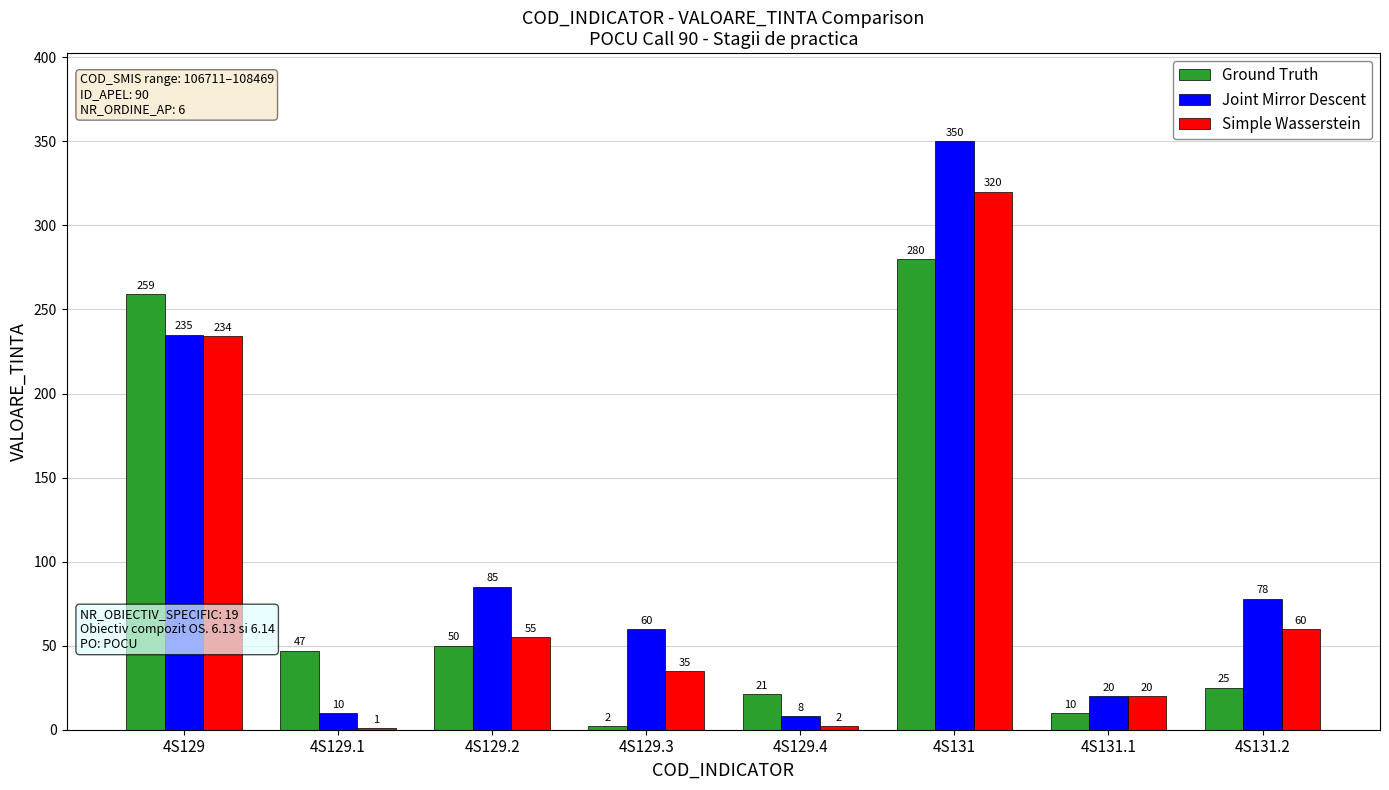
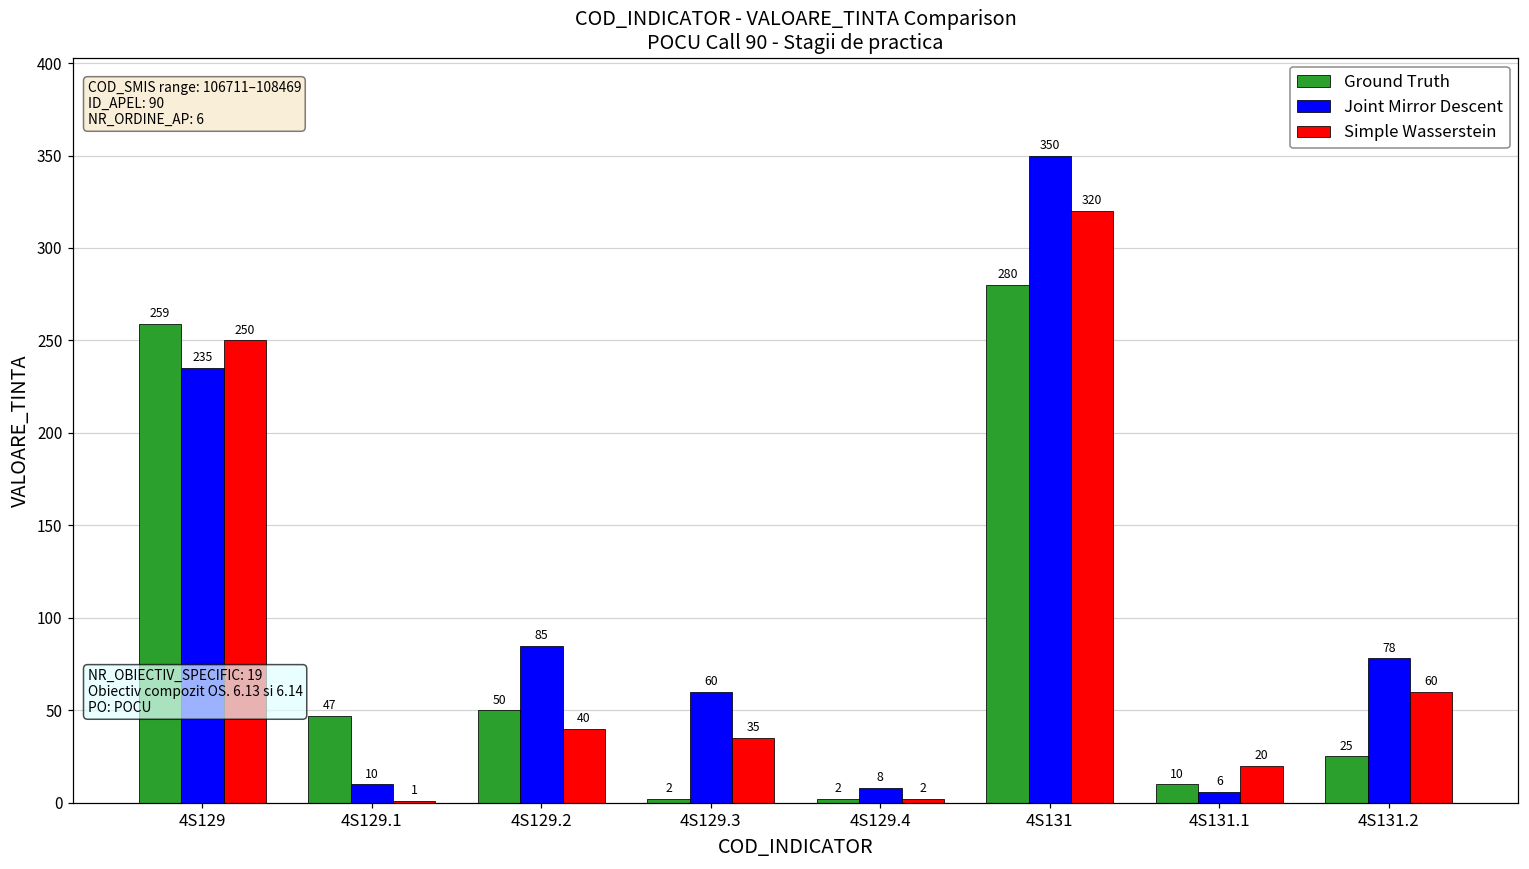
Simple Wasserstein, 4S129: 234 -> 250
Simple Wasserstein, 4S129.2: 55 -> 40
Ground Truth, 4S129.4: 21 -> 2
Joint Mirror Descent, 4S131.1: 20 -> 6
